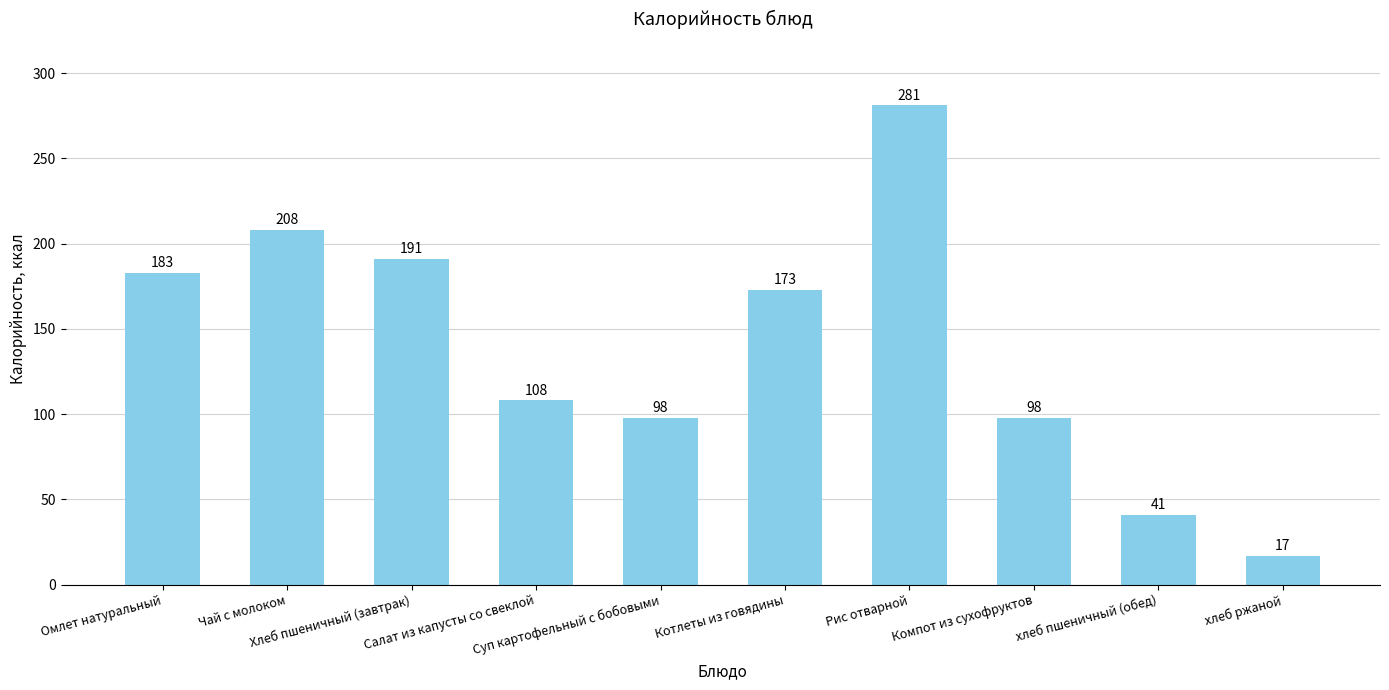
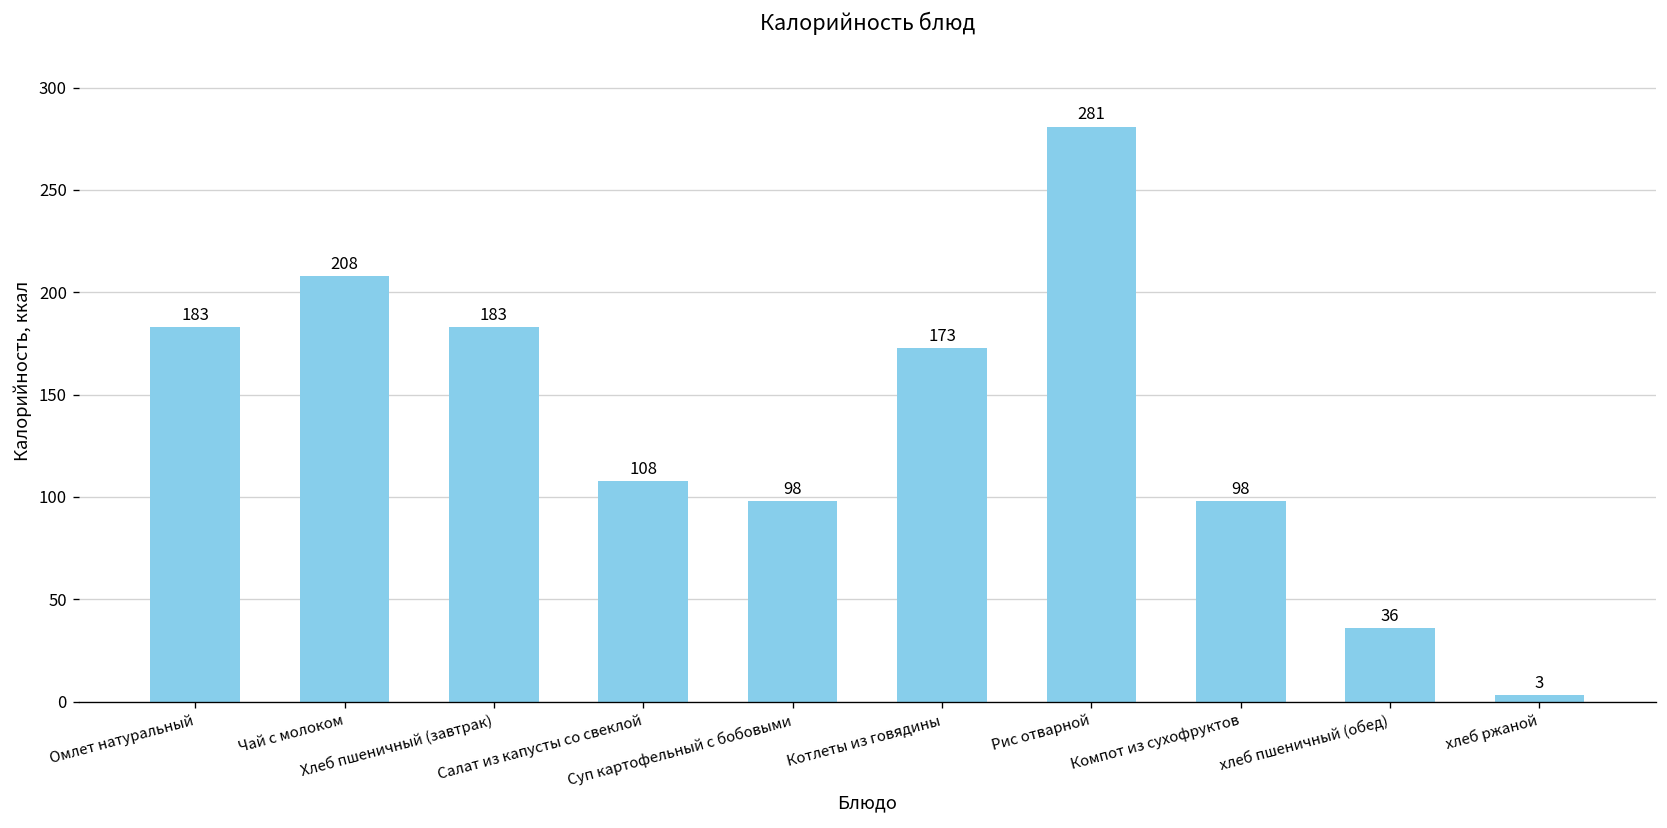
Хлеб пшеничный (завтрак): 191 -> 183
хлеб пшеничный (обед): 41 -> 36
хлеб ржаной: 17 -> 3
